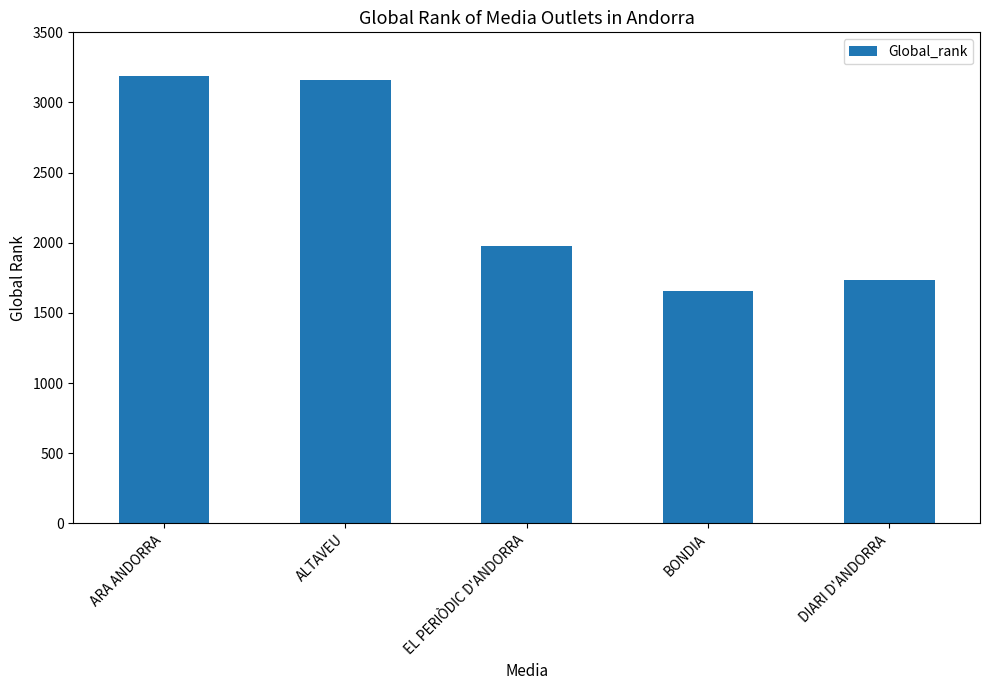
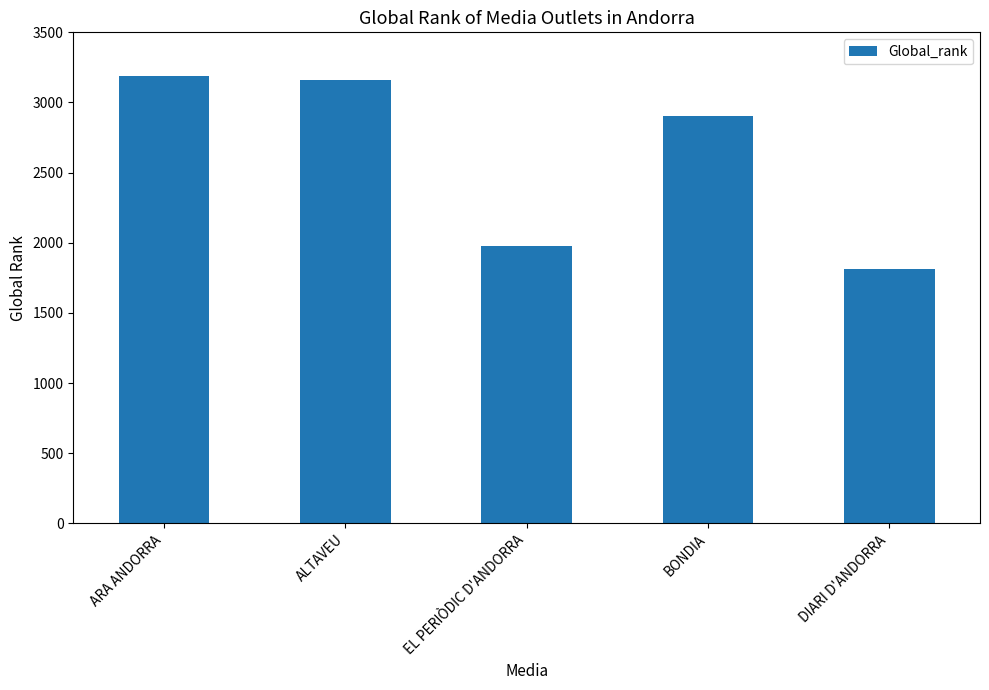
BONDIA: 1660 -> 2900
DIARI D'ANDORRA: 1730 -> 1810
